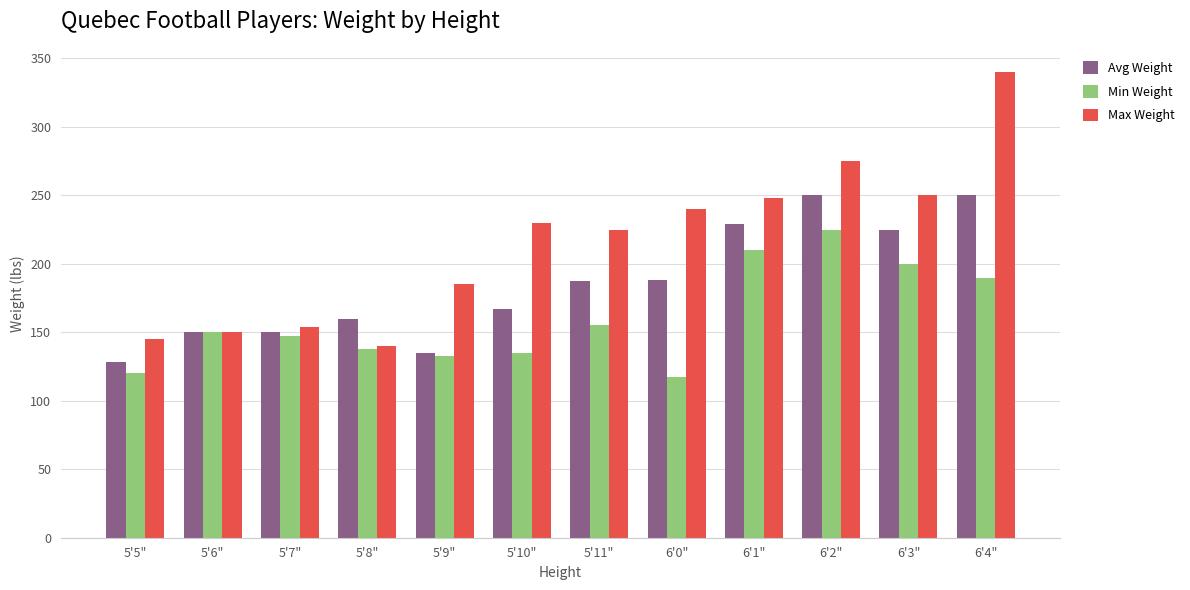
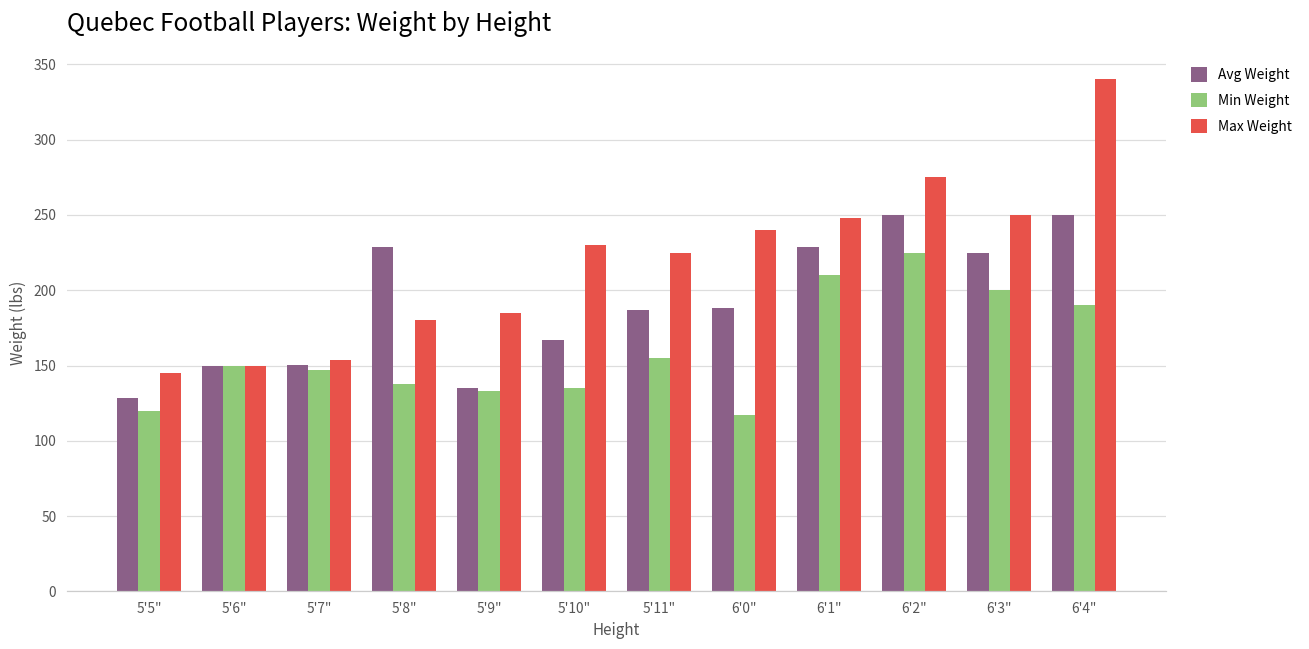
Avg Weight, 5'8": 160 -> 229
Max Weight, 5'8": 140 -> 180
